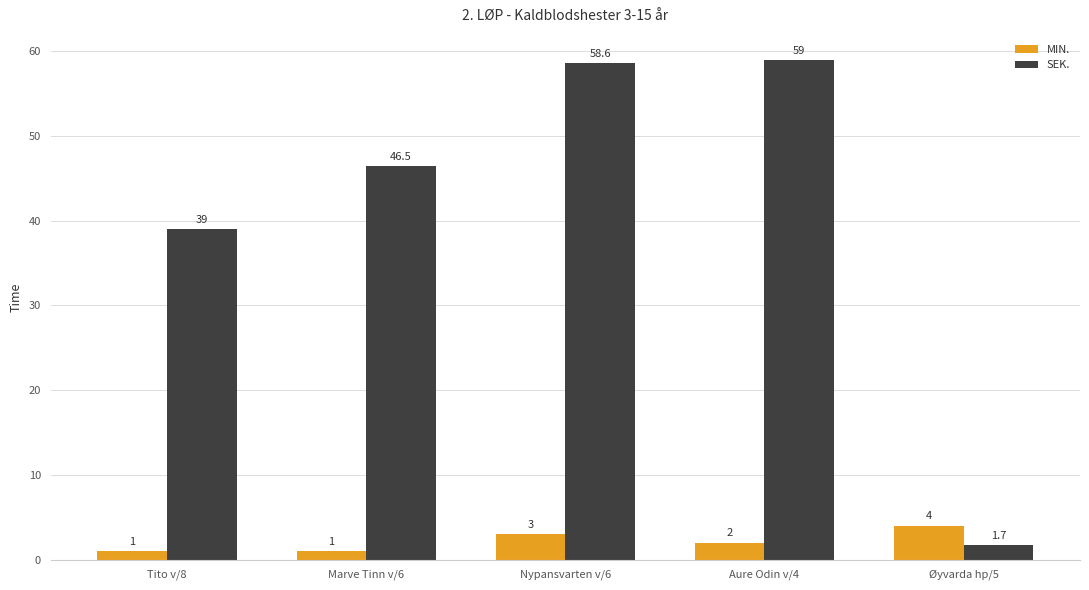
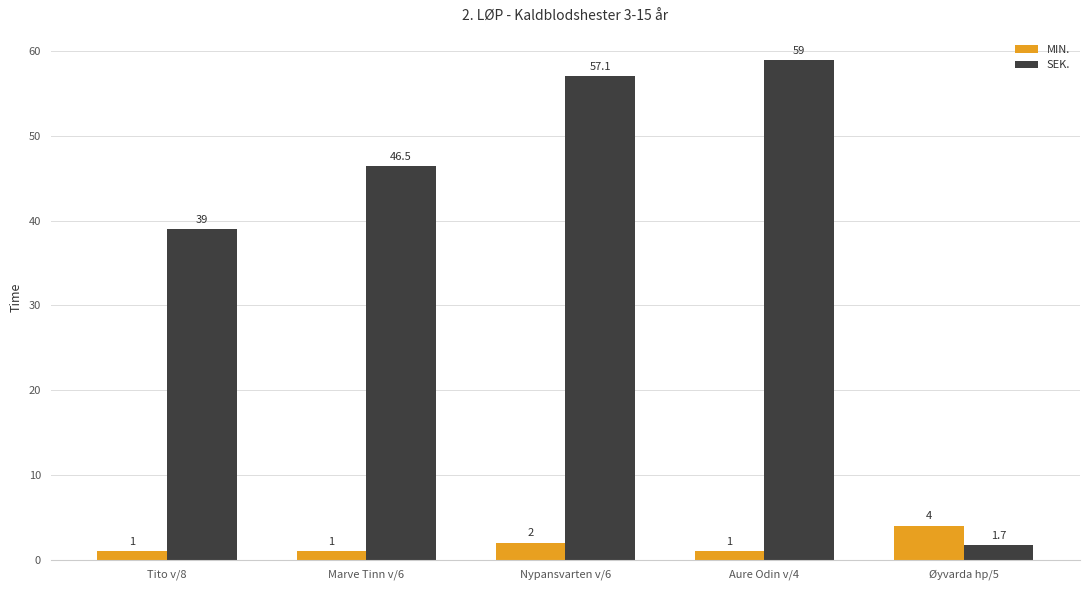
MIN., Nypansvarten v/6: 3 -> 2
SEK., Nypansvarten v/6: 58.6 -> 57.1
MIN., Aure Odin v/4: 2 -> 1
